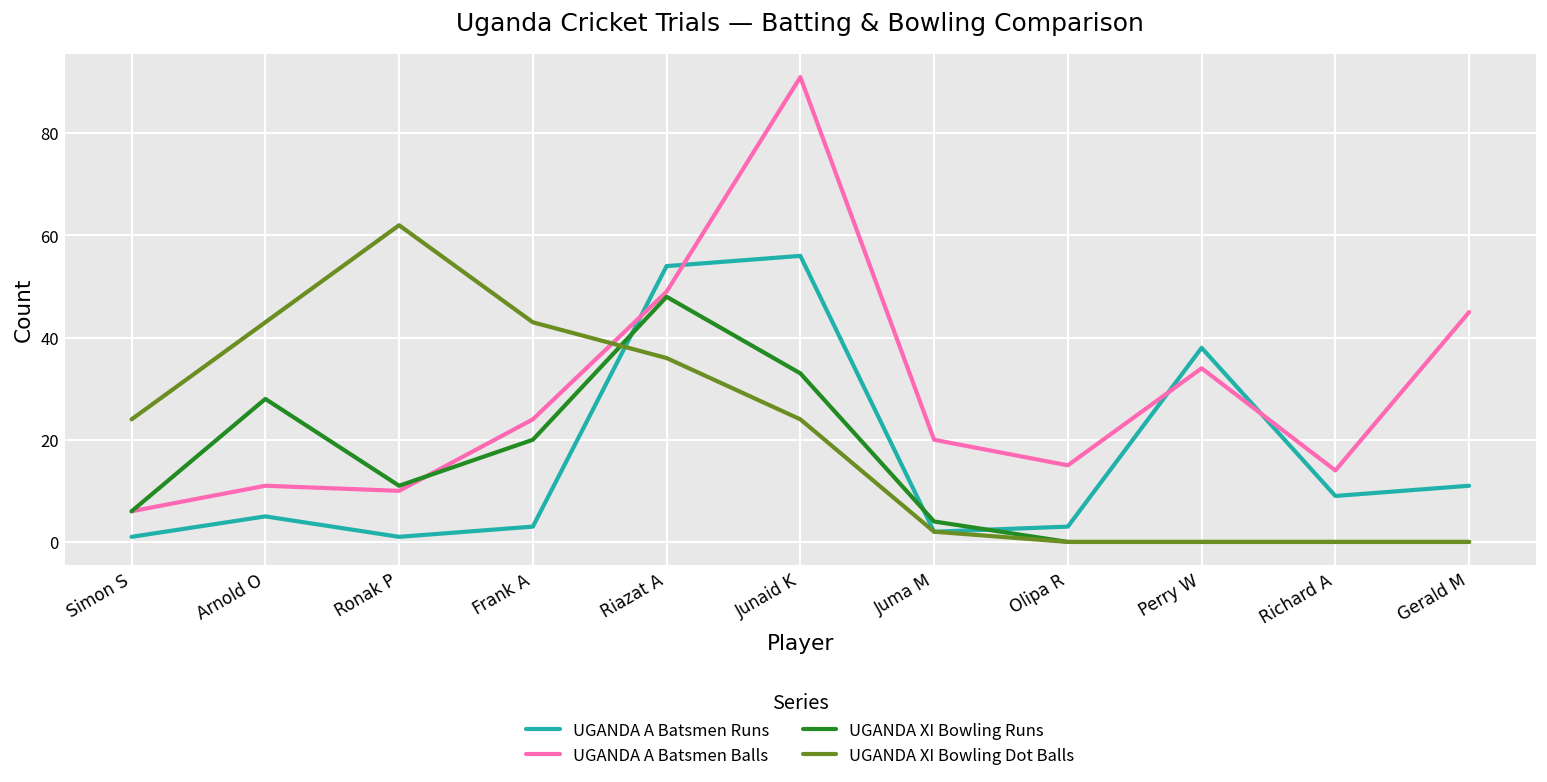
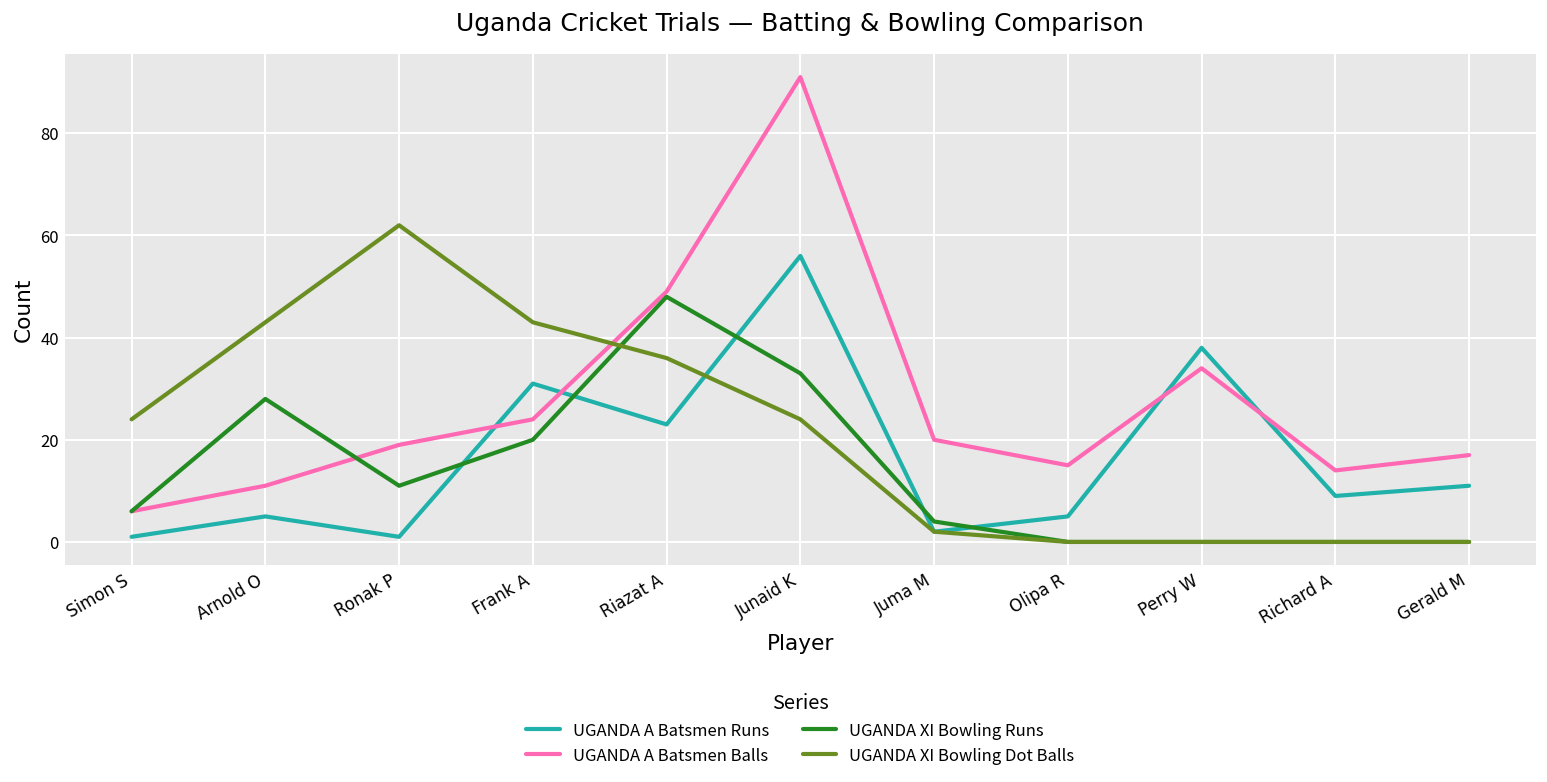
UGANDA A Batsmen Balls, Ronak P: 10 -> 19
UGANDA A Batsmen Runs, Frank A: 3 -> 31
UGANDA A Batsmen Runs, Riazat A: 54 -> 23
UGANDA A Batsmen Runs, Olipa R: 3 -> 5
UGANDA A Batsmen Balls, Gerald M: 45 -> 17
